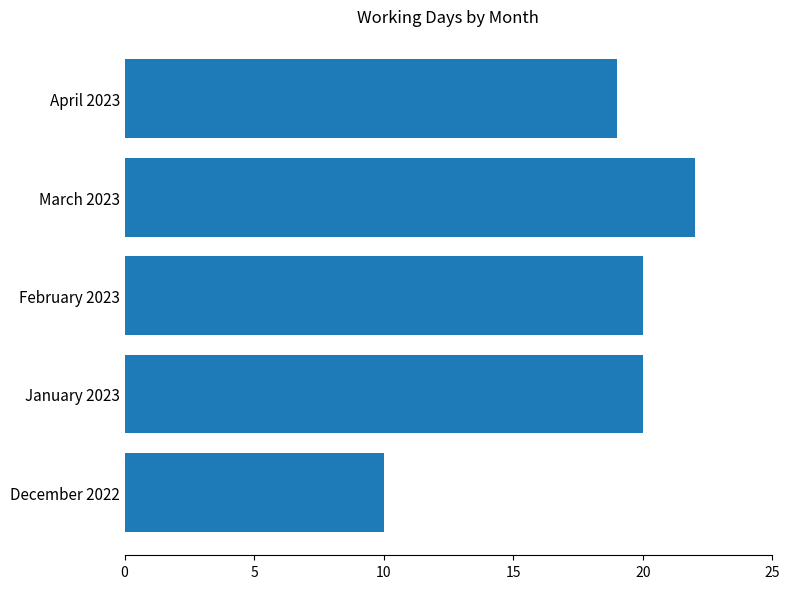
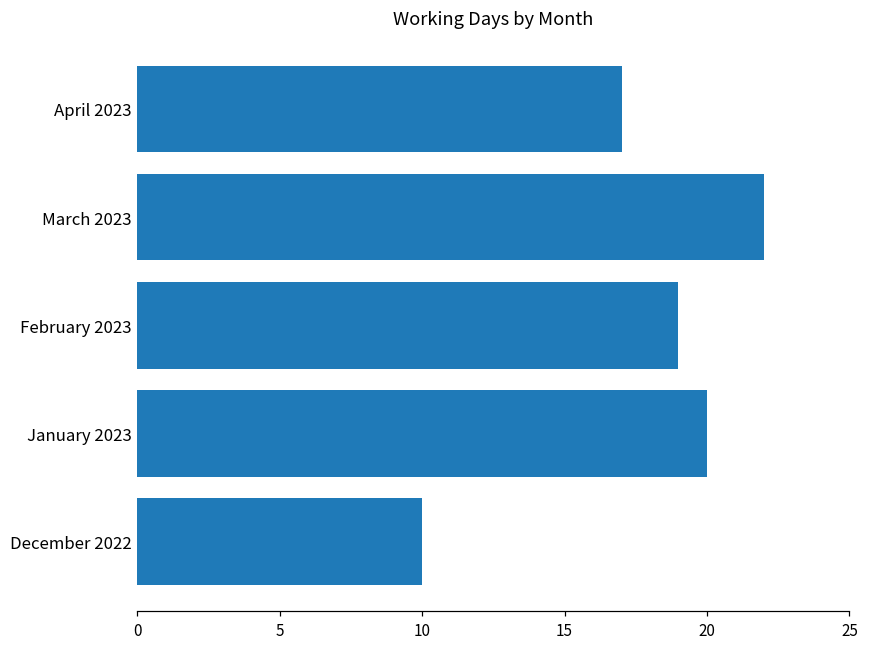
April 2023: 19 -> 17
February 2023: 20 -> 19
